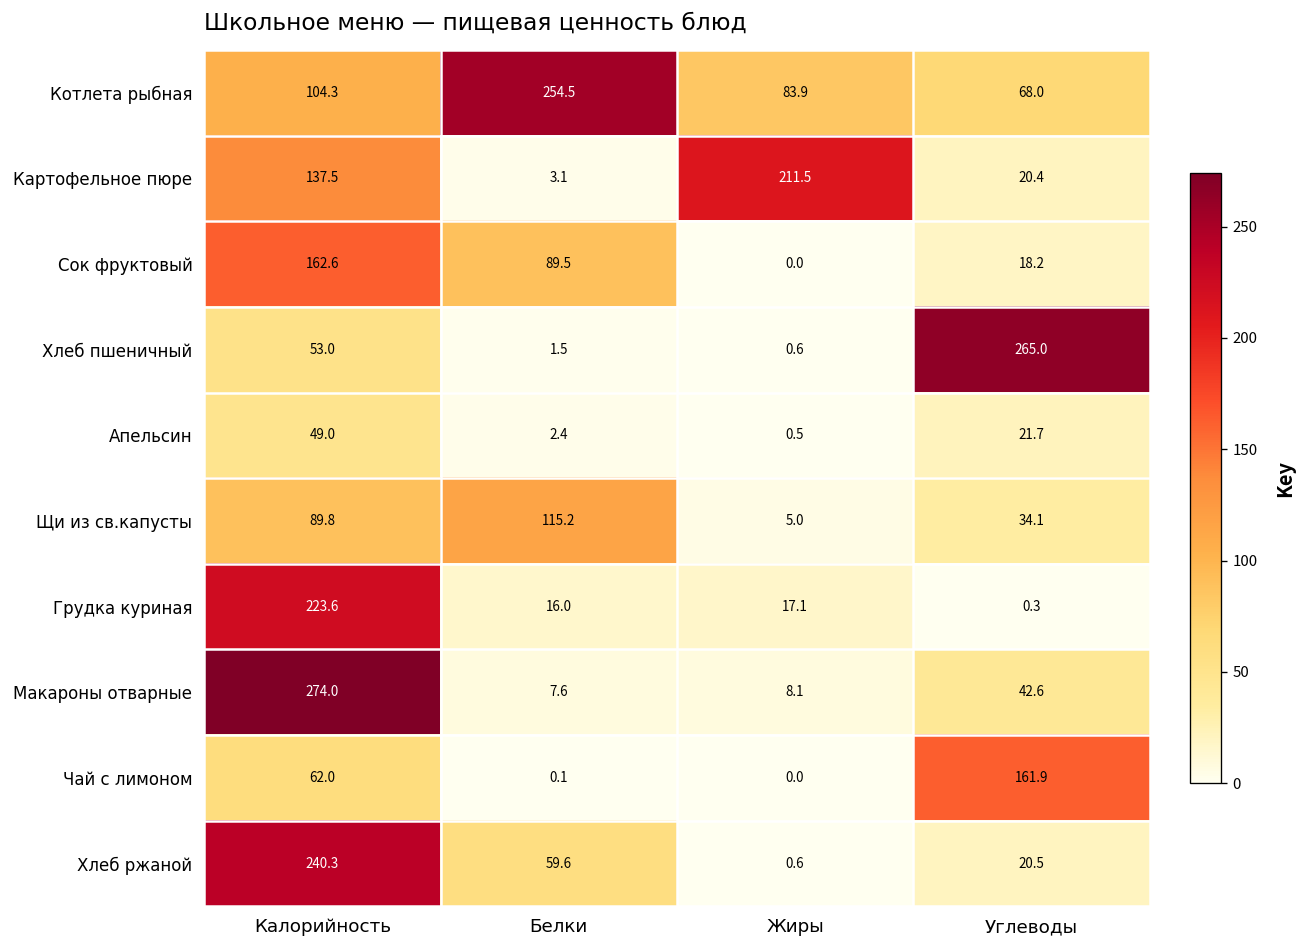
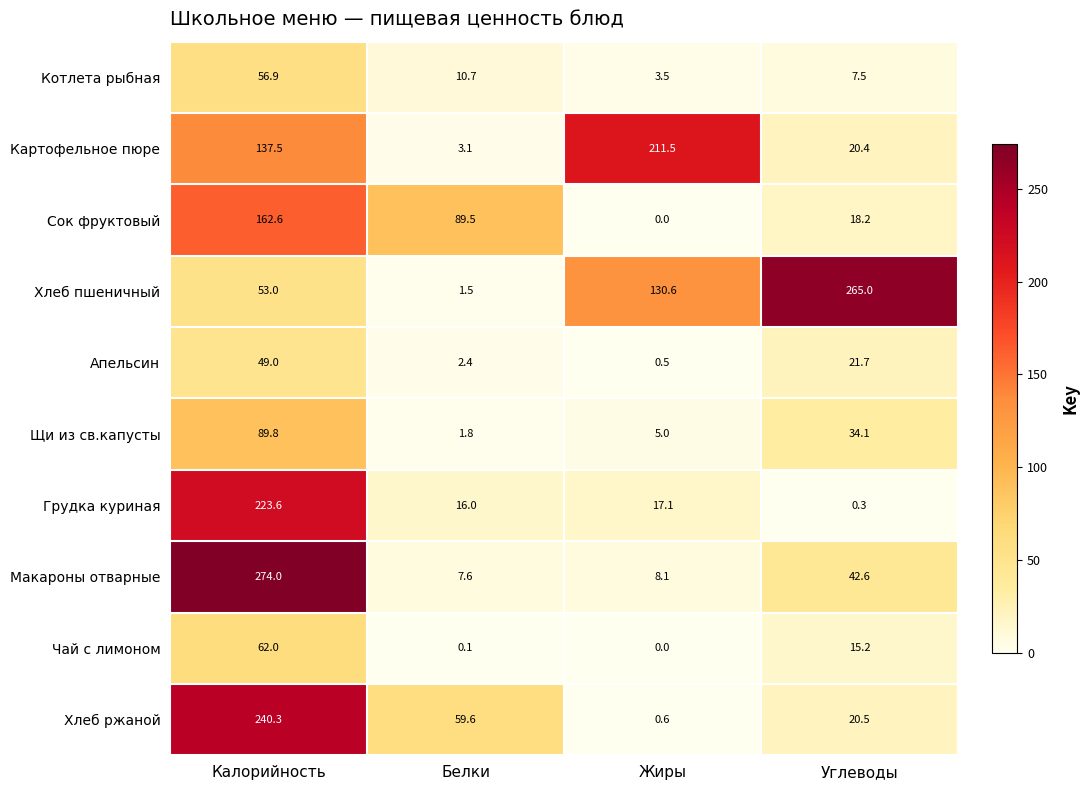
Котлета рыбная, Калорийность: 104.3 -> 56.9
Котлета рыбная, Белки: 254.5 -> 10.7
Котлета рыбная, Жиры: 83.9 -> 3.5
Котлета рыбная, Углеводы: 68.0 -> 7.5
Хлеб пшеничный, Жиры: 0.6 -> 130.6
Щи из св.капусты, Белки: 115.2 -> 1.8
Чай с лимоном, Углеводы: 161.9 -> 15.2
